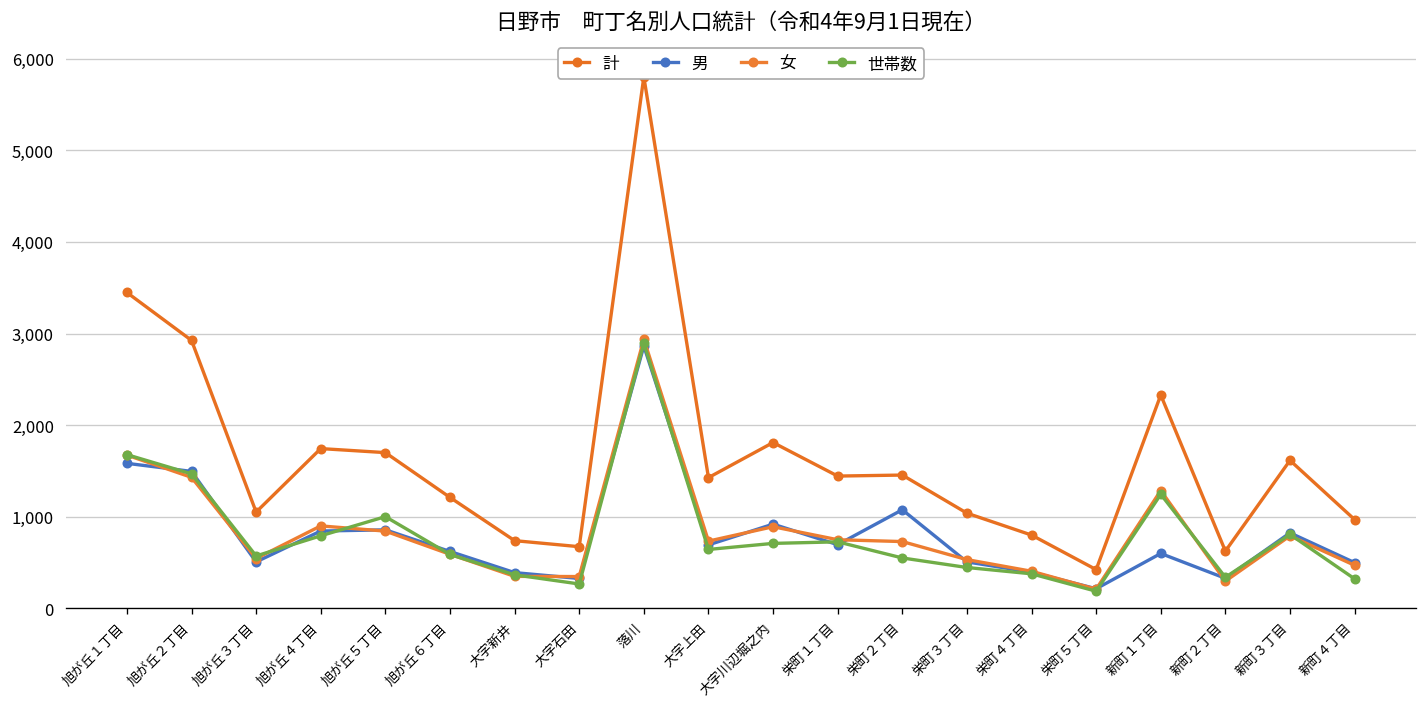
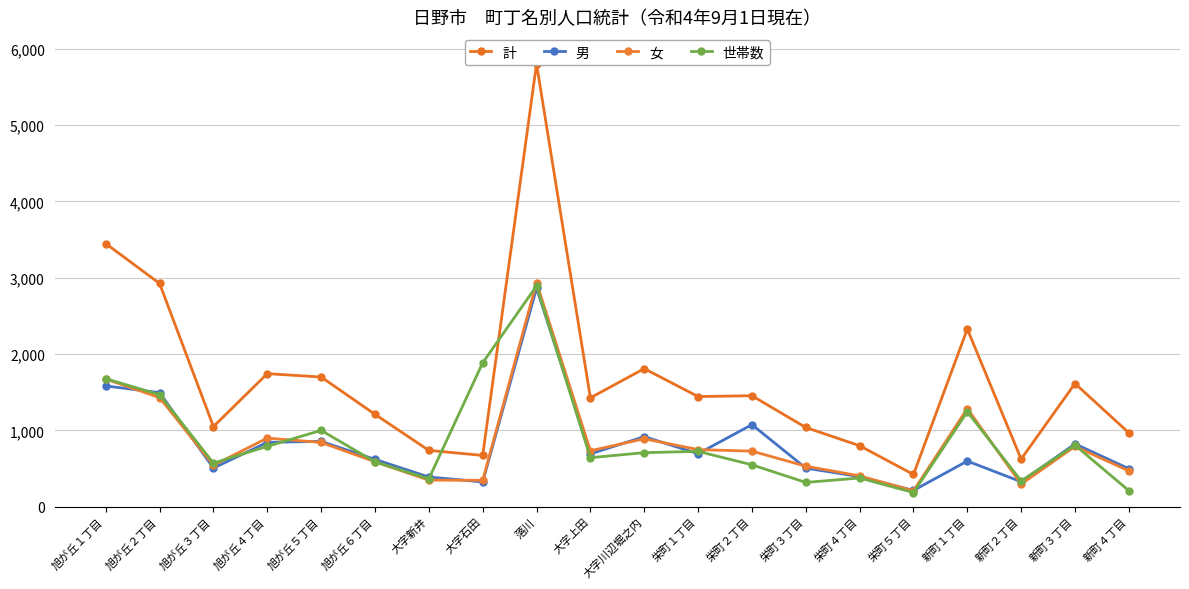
世帯数, 大字石田: 300 -> 1,900
世帯数, 栄町３丁目: 400 -> 300
世帯数, 新町４丁目: 300 -> 200
